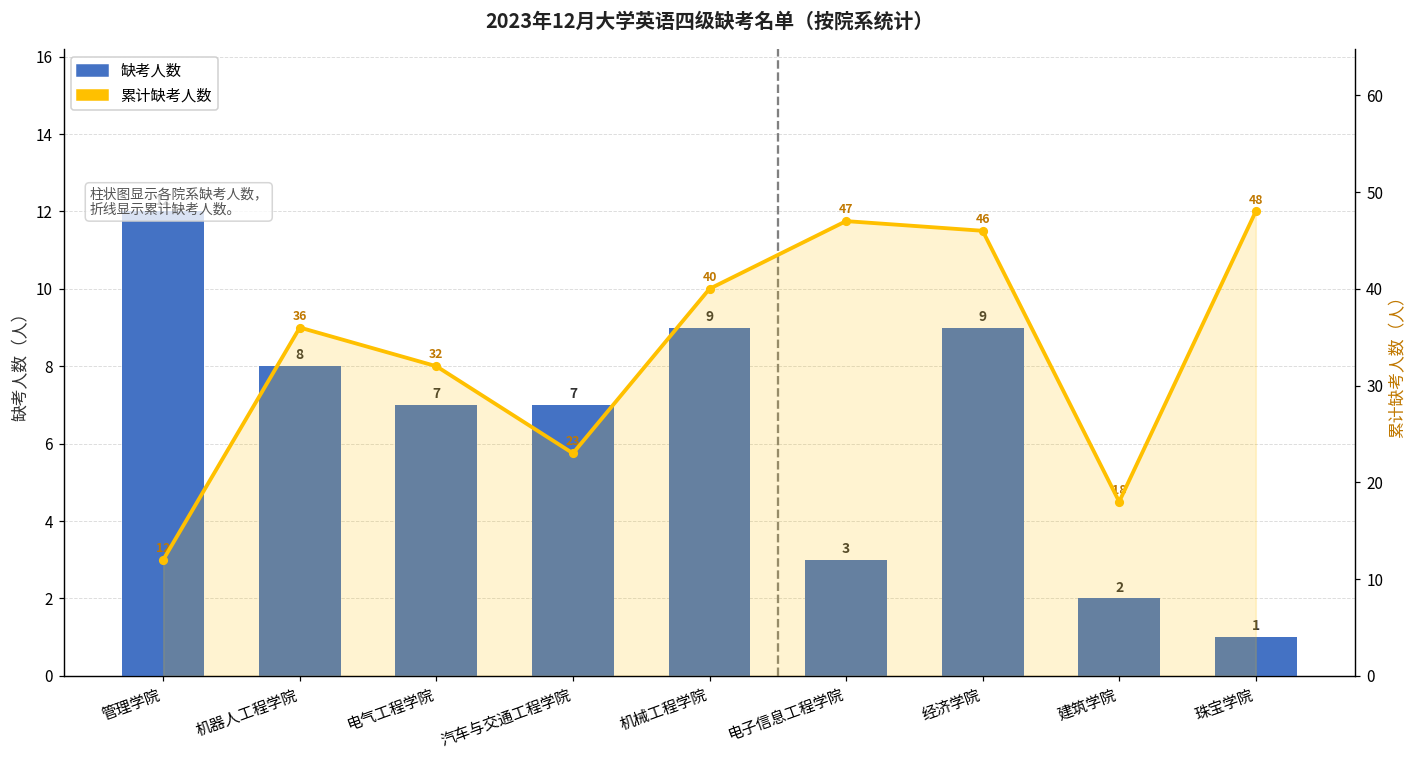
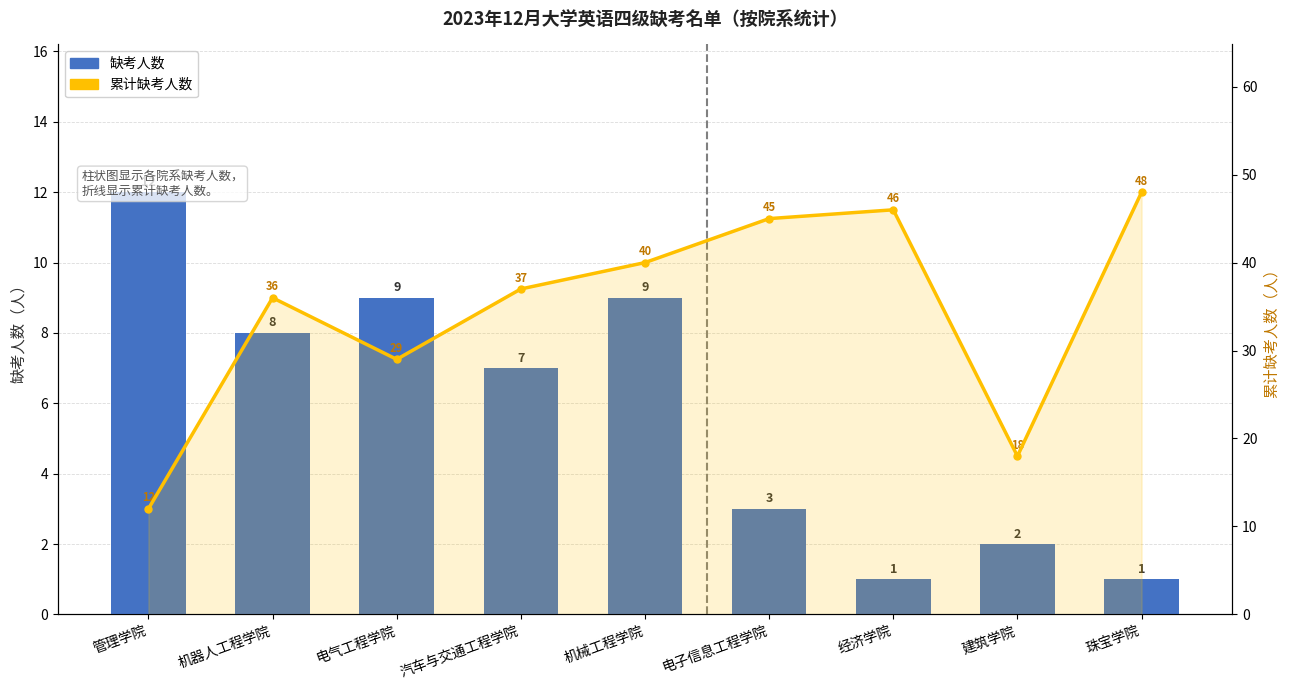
缺考人数, 电气工程学院: 7 -> 9
缺考人数, 经济学院: 9 -> 1
累计缺考人数, 电气工程学院: 32 -> 29
累计缺考人数, 汽车与交通工程学院: 23 -> 37
累计缺考人数, 电子信息工程学院: 47 -> 45
